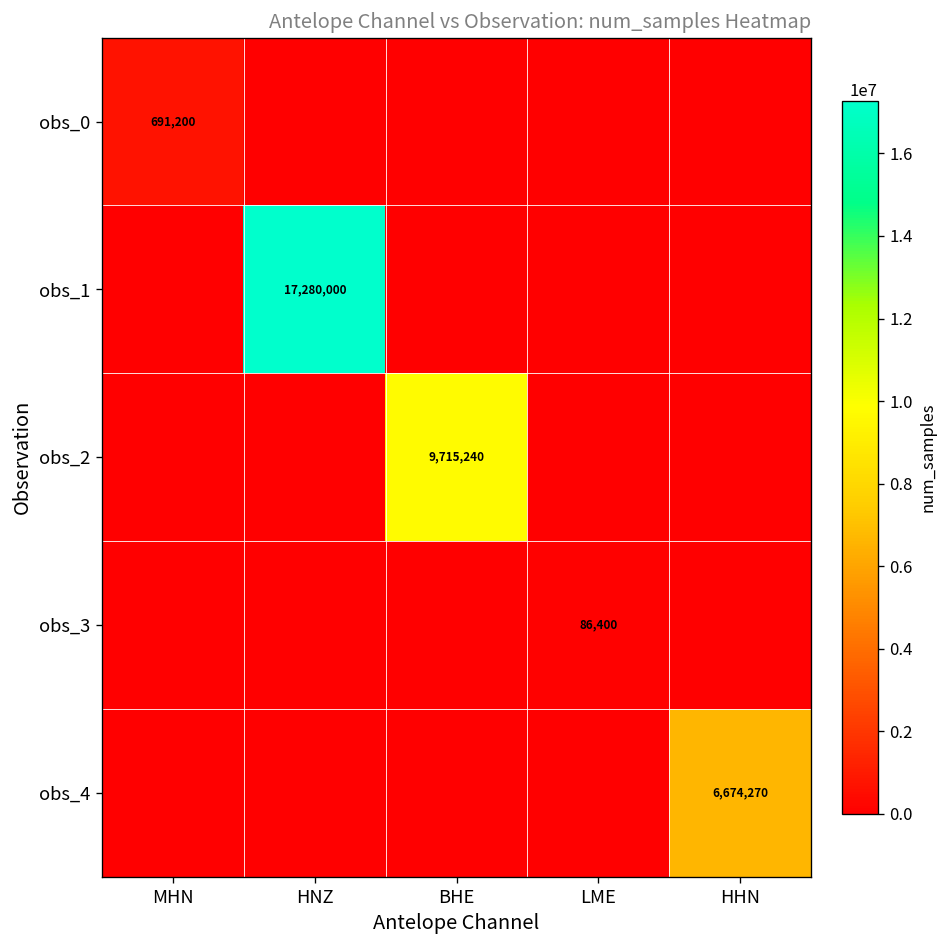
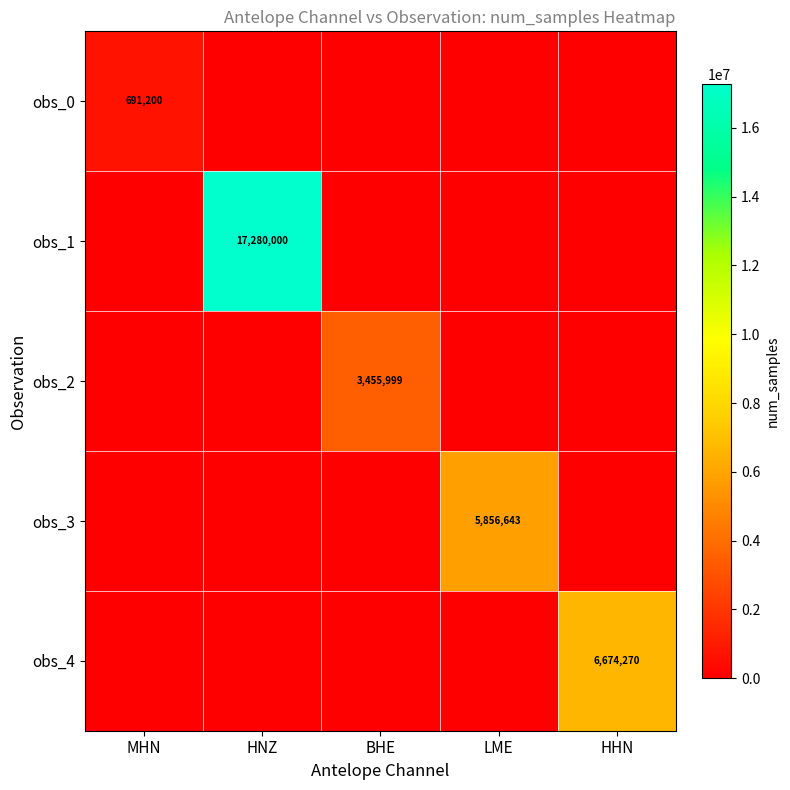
obs_2, BHE: 9,715,240 -> 3,455,999
obs_3, LME: 86,400 -> 5,856,643
